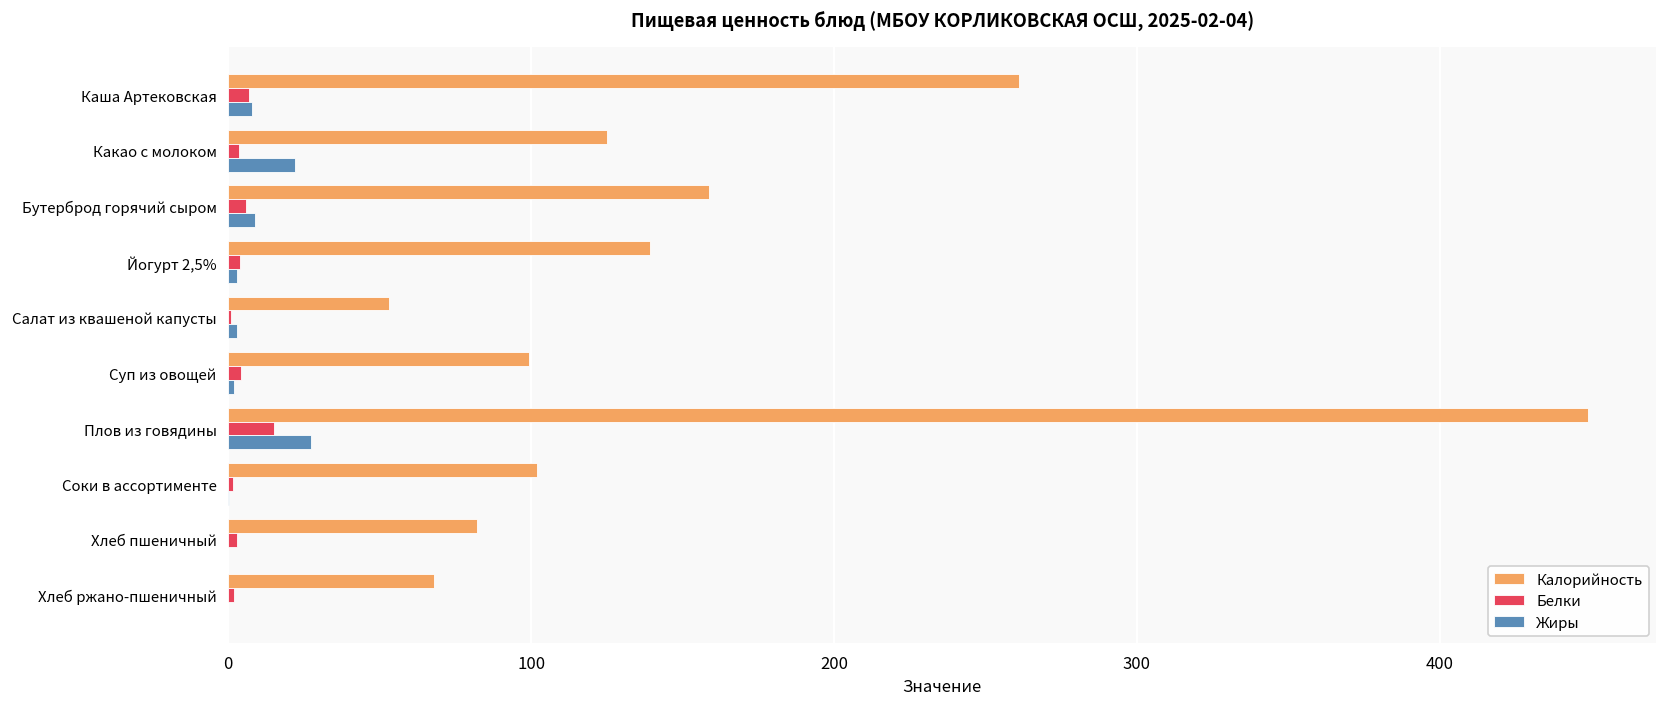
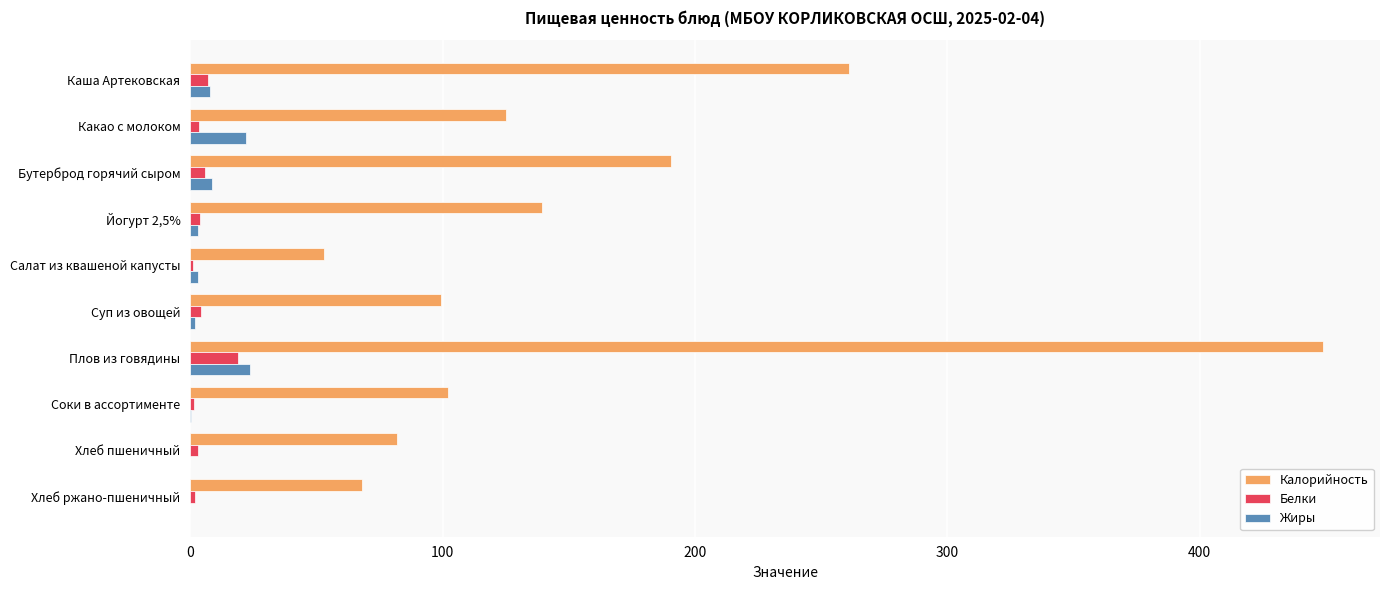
Калорийность, Бутерброд горячий сыром: 159 -> 191
Белки, Плов из говядины: 15 -> 19
Жиры, Плов из говядины: 27 -> 24
